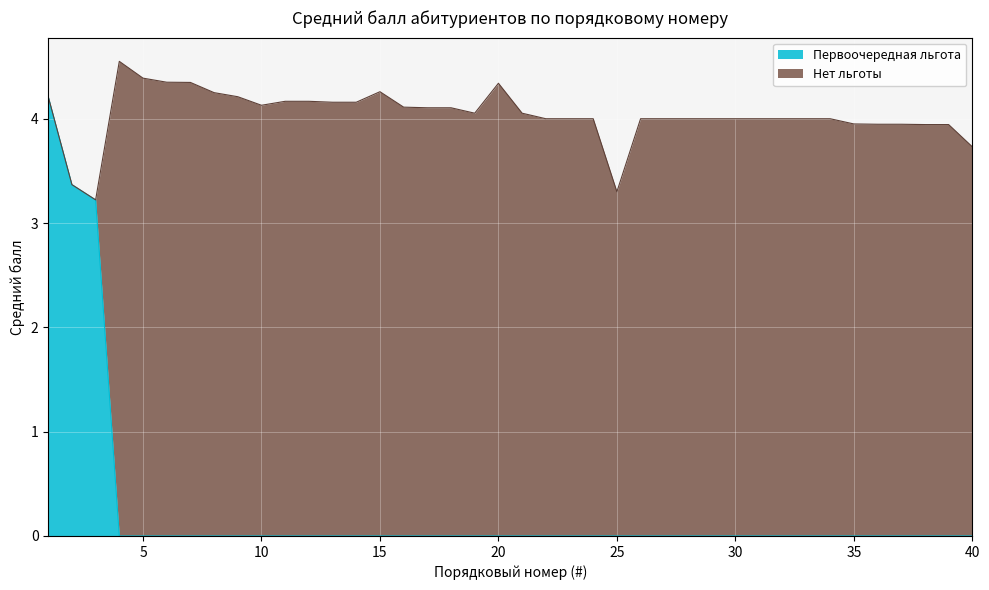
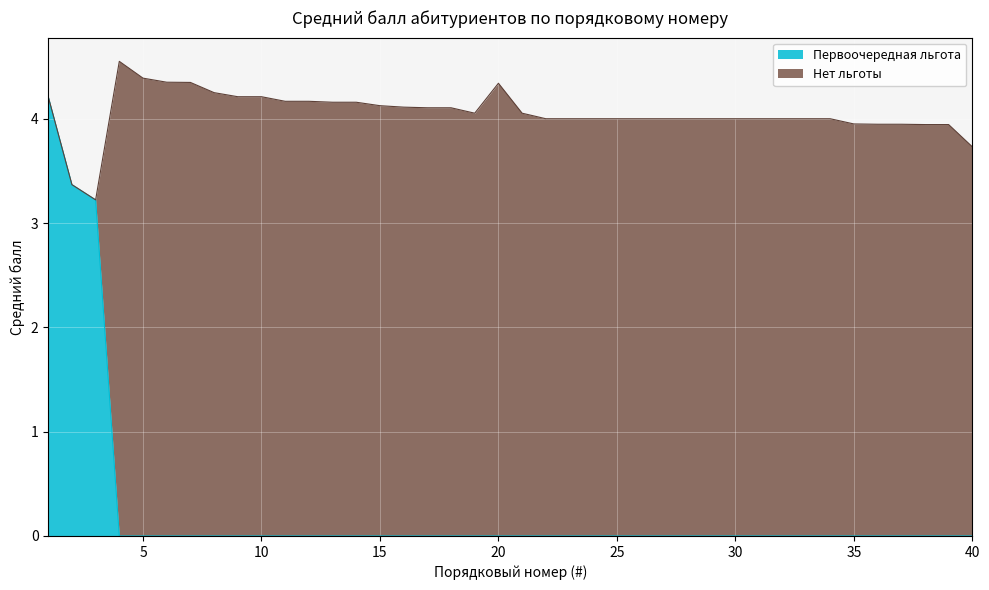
Нет льготы, 10: 4.13 -> 4.21
Нет льготы, 15: 4.26 -> 4.13
Нет льготы, 25: 3.3 -> 4.0
